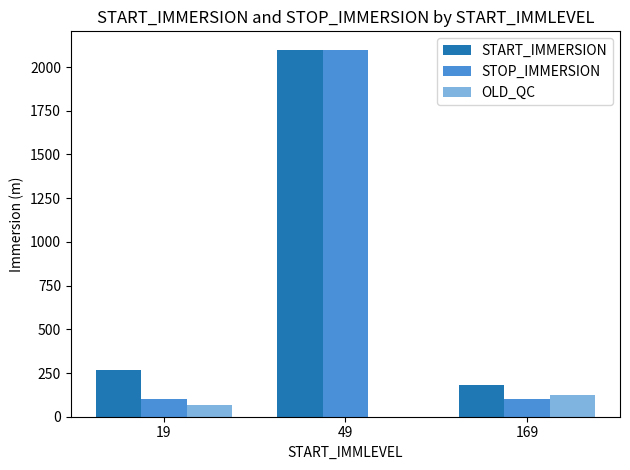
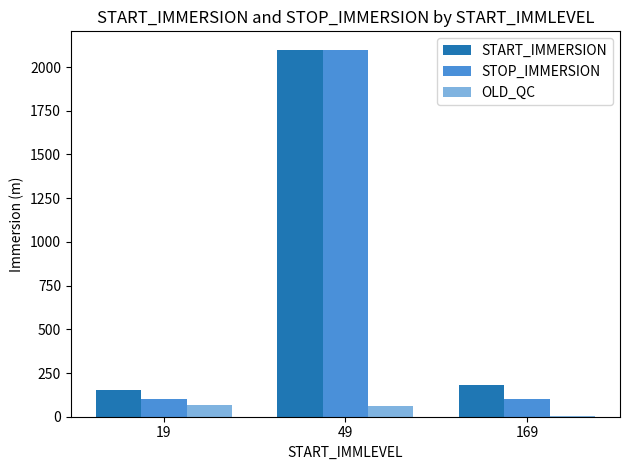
START_IMMERSION, 19: 260 -> 150
OLD_QC, 49: 0 -> 60
OLD_QC, 169: 130 -> 0
